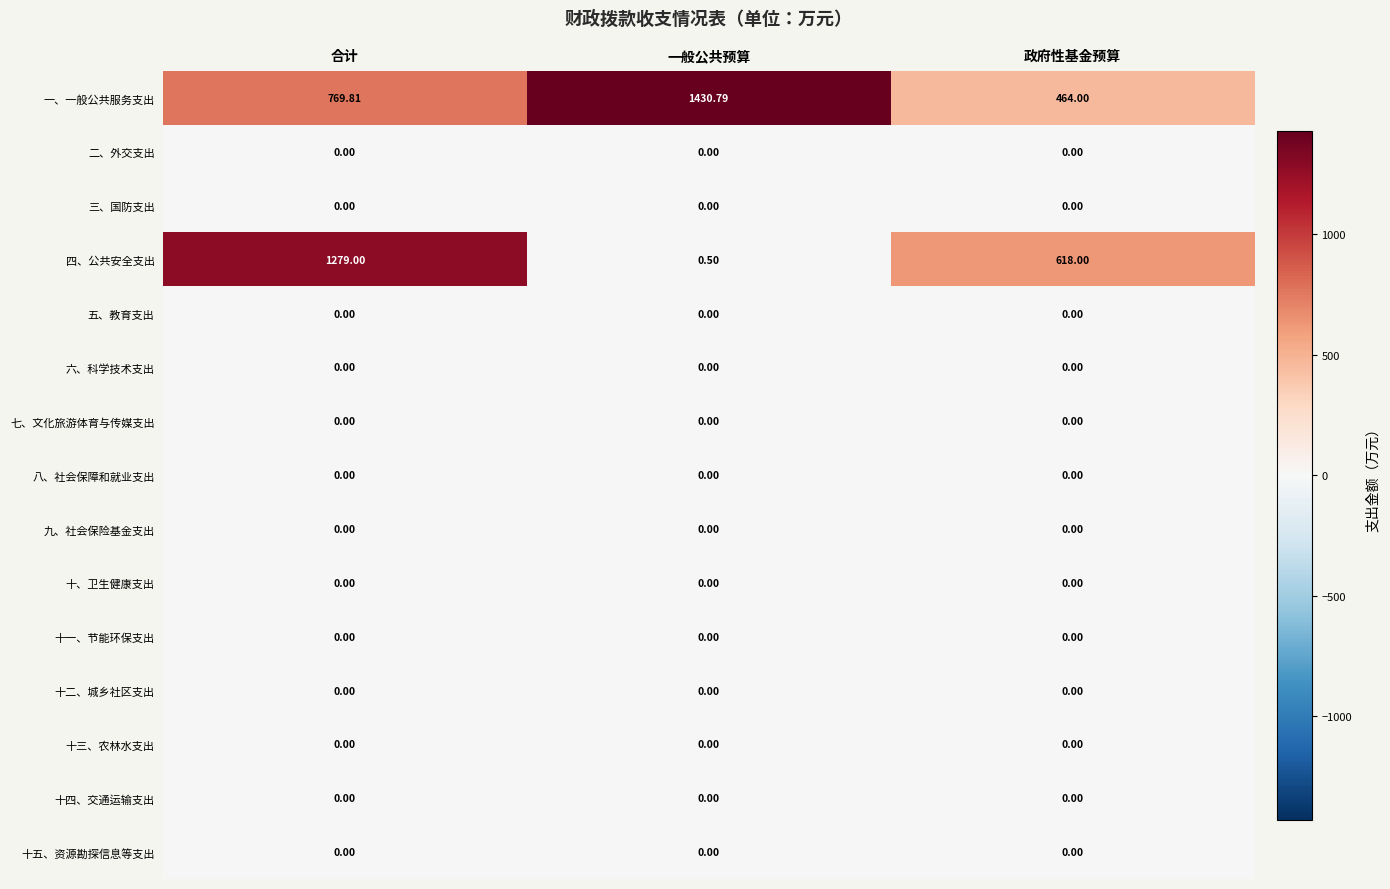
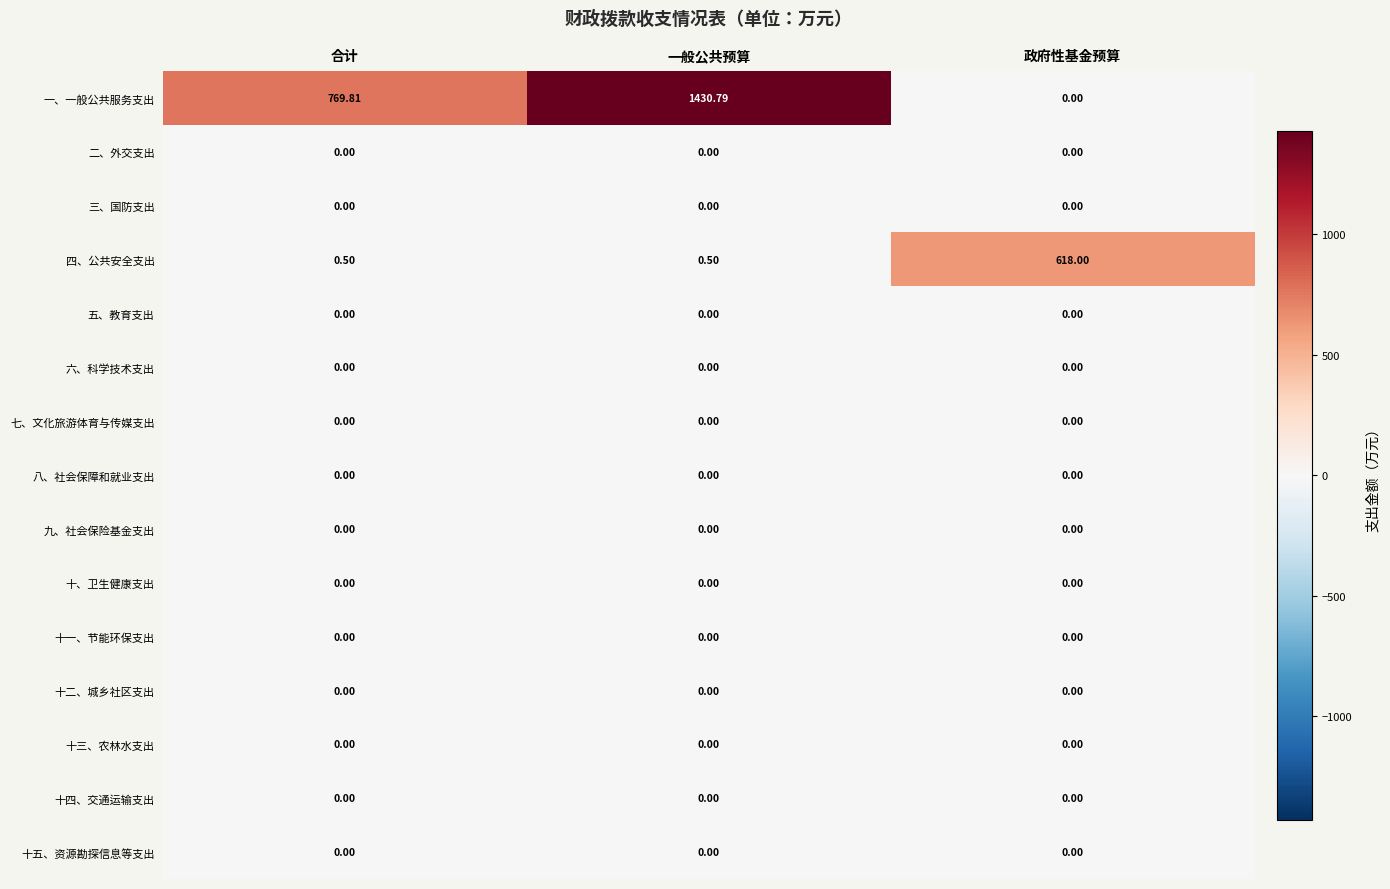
一、一般公共服务支出, 政府性基金预算: 464.00 -> 0.00
四、公共安全支出, 合计: 1279.00 -> 0.50
